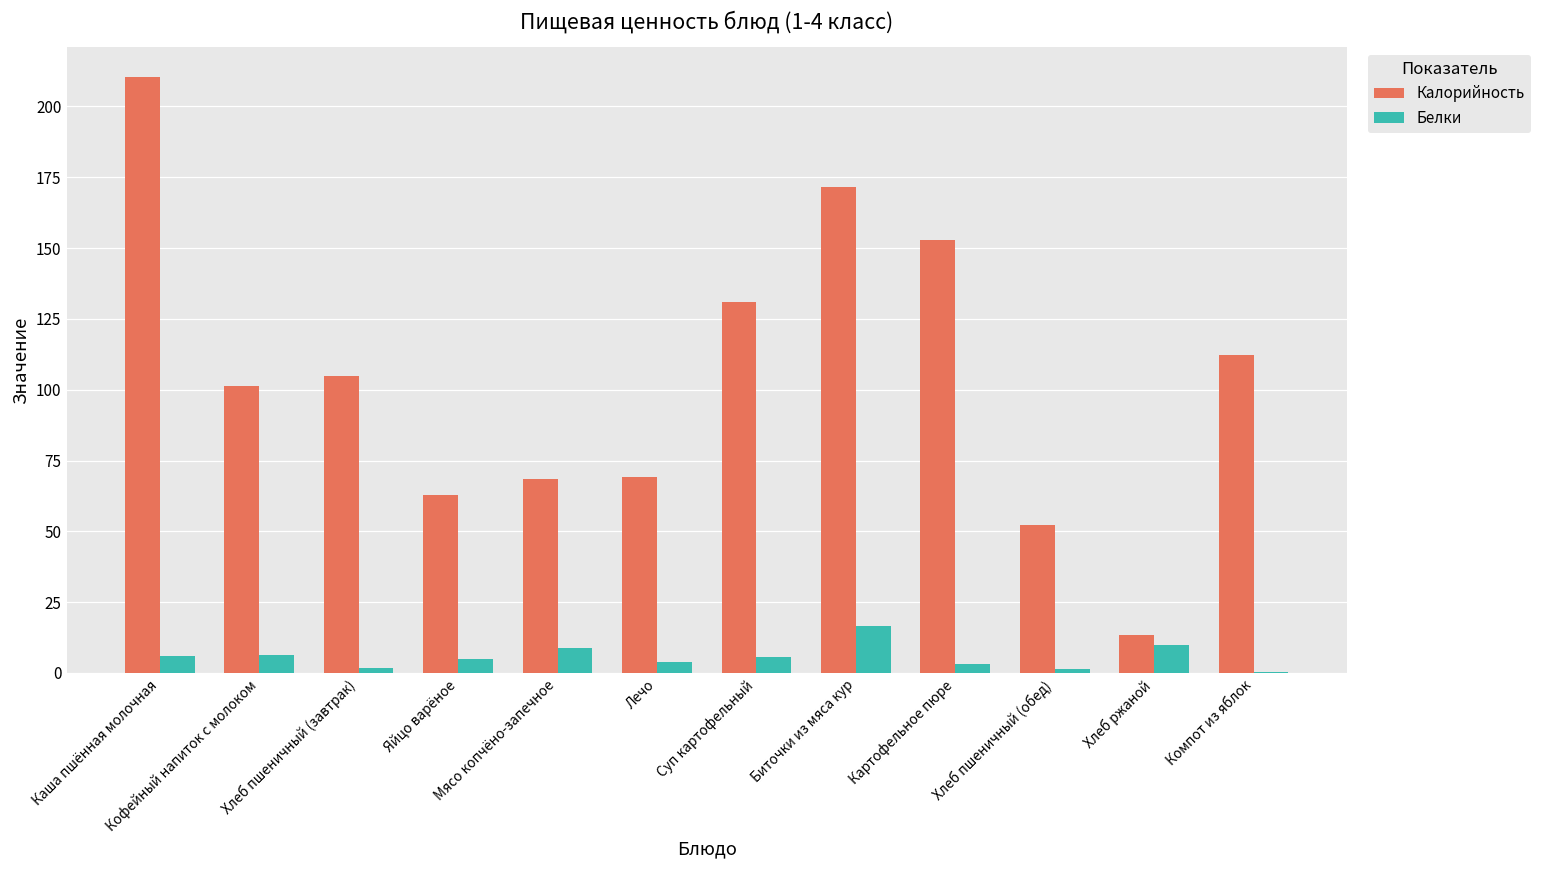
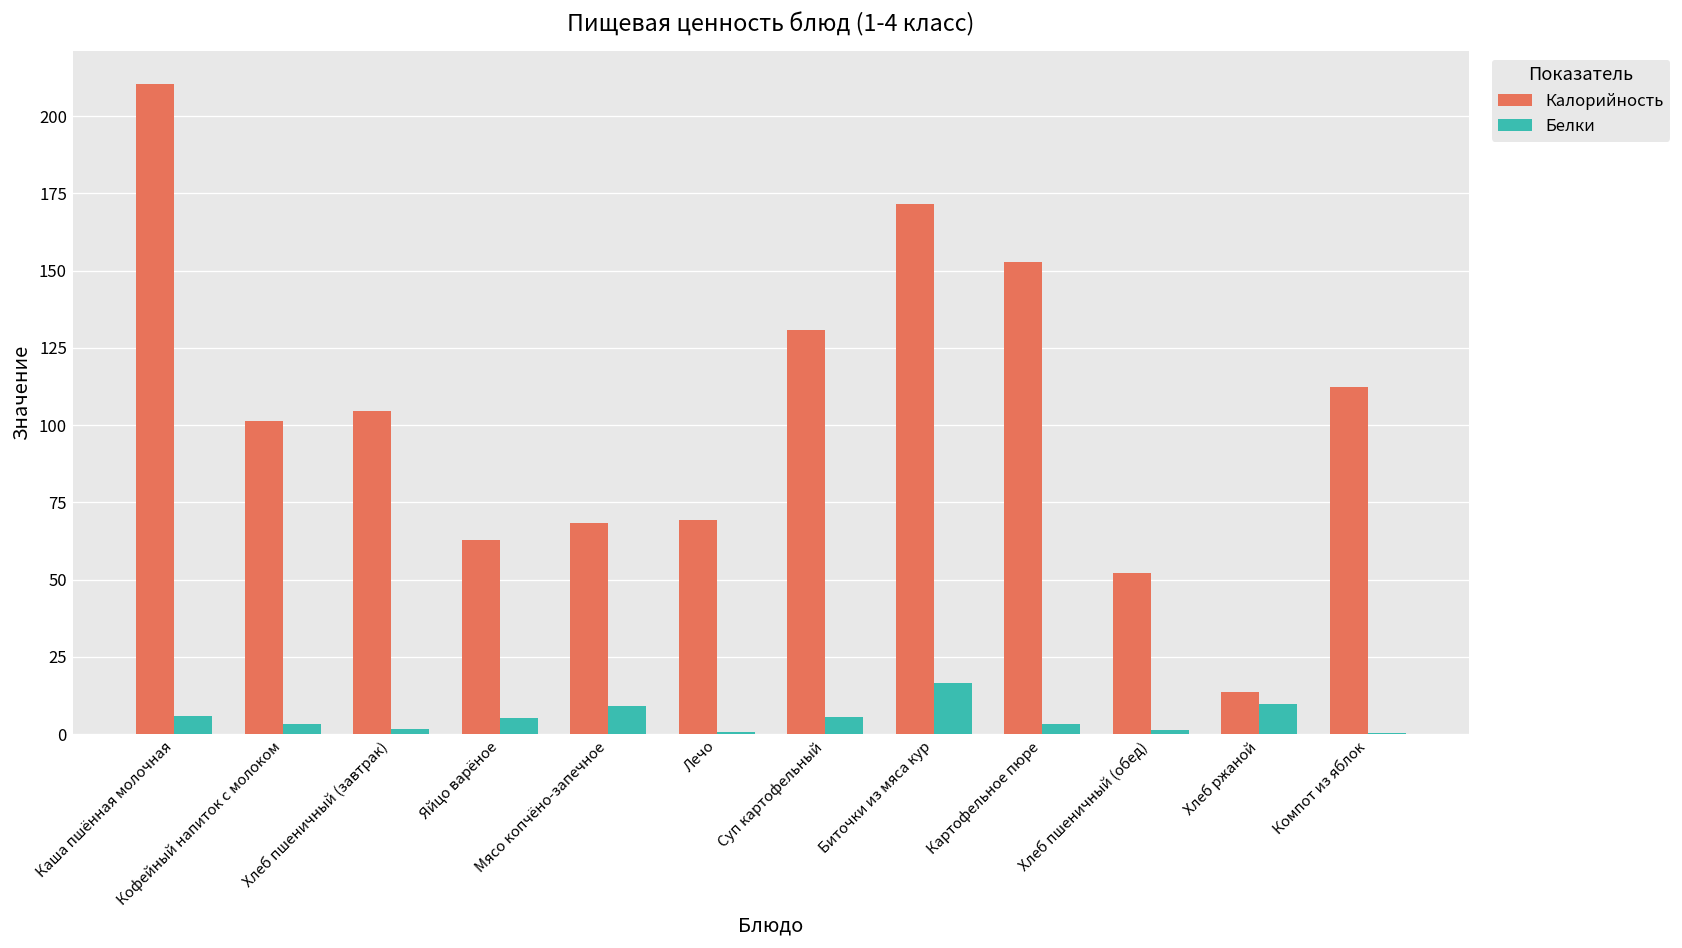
Белки, Кофейный напиток с молоком: 6 -> 3
Белки, Лечо: 4 -> 1
